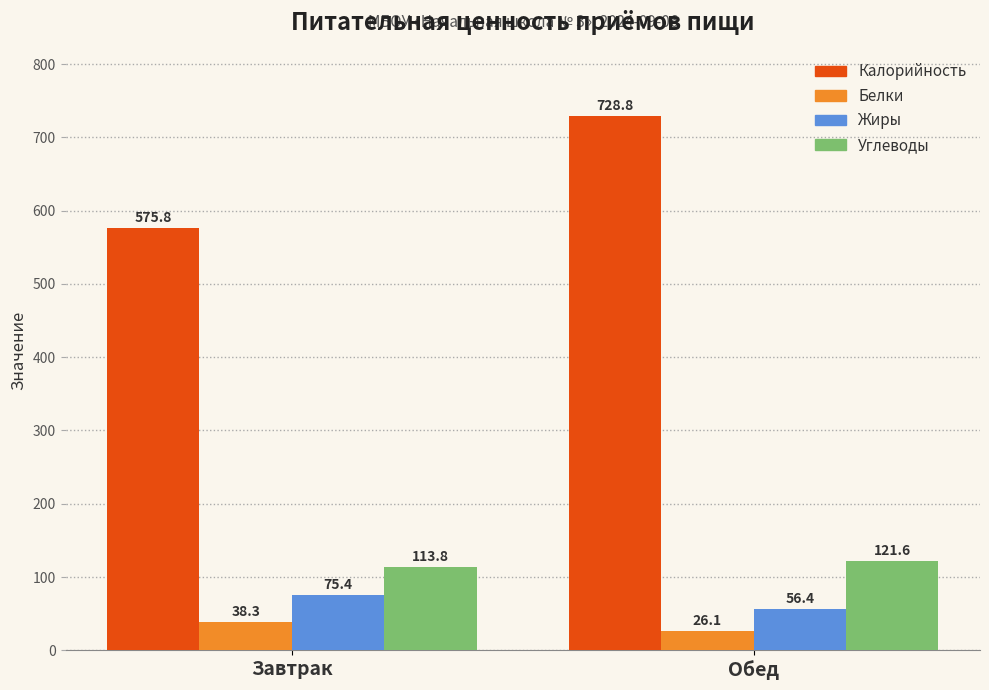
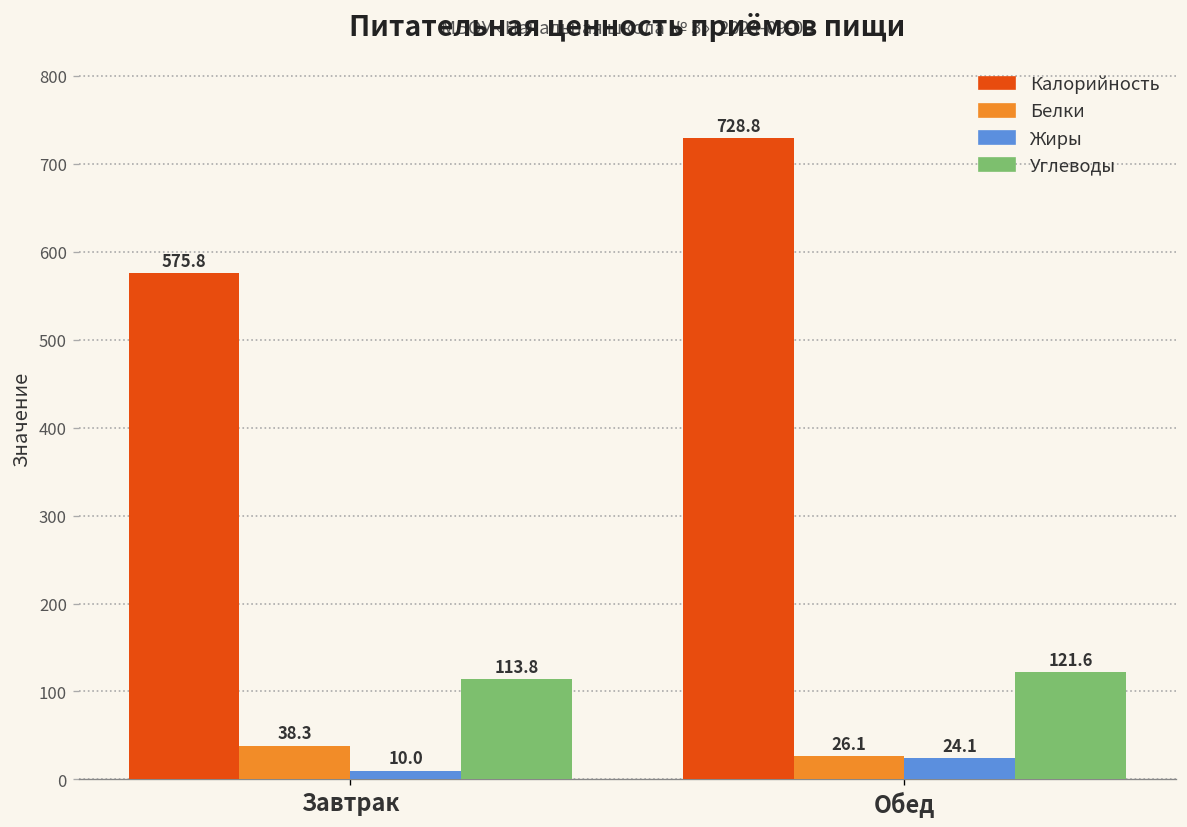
Жиры, Завтрак: 75.4 -> 10.0
Жиры, Обед: 56.4 -> 24.1
